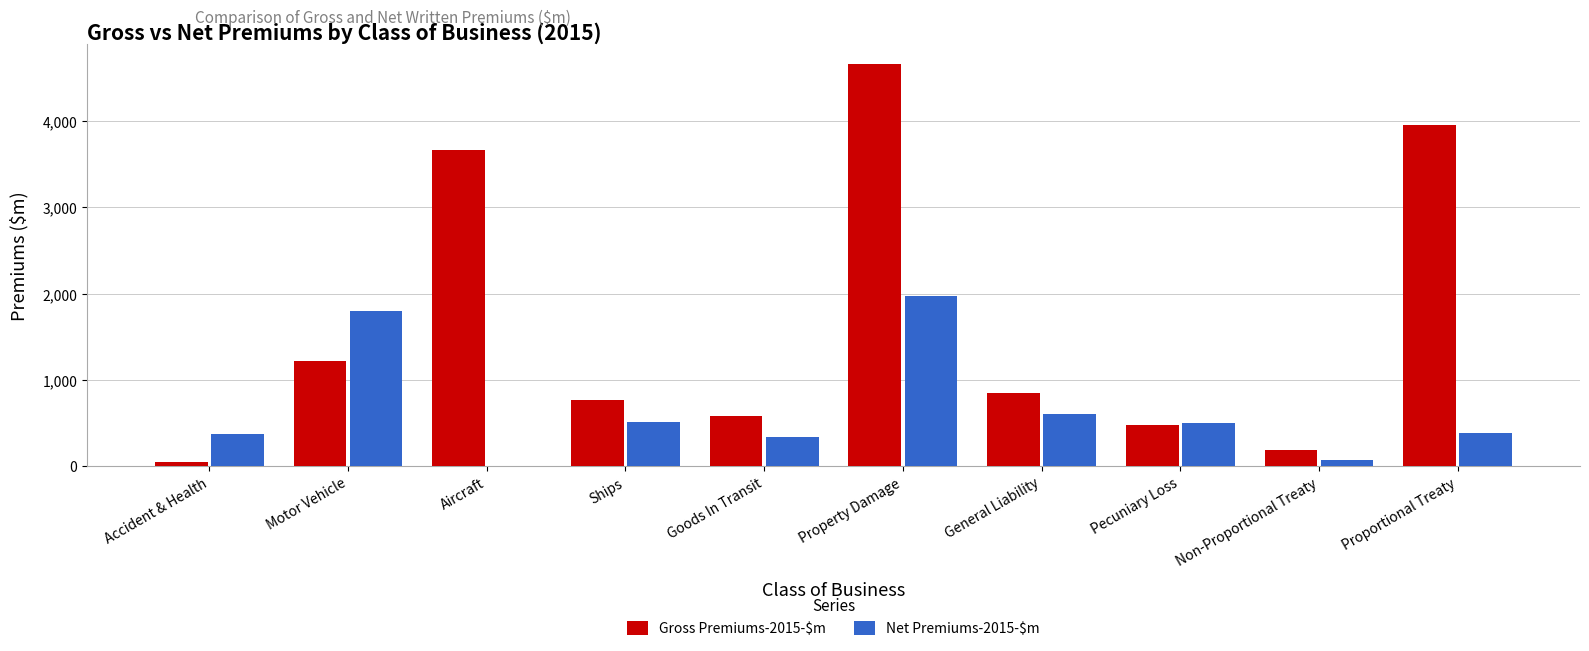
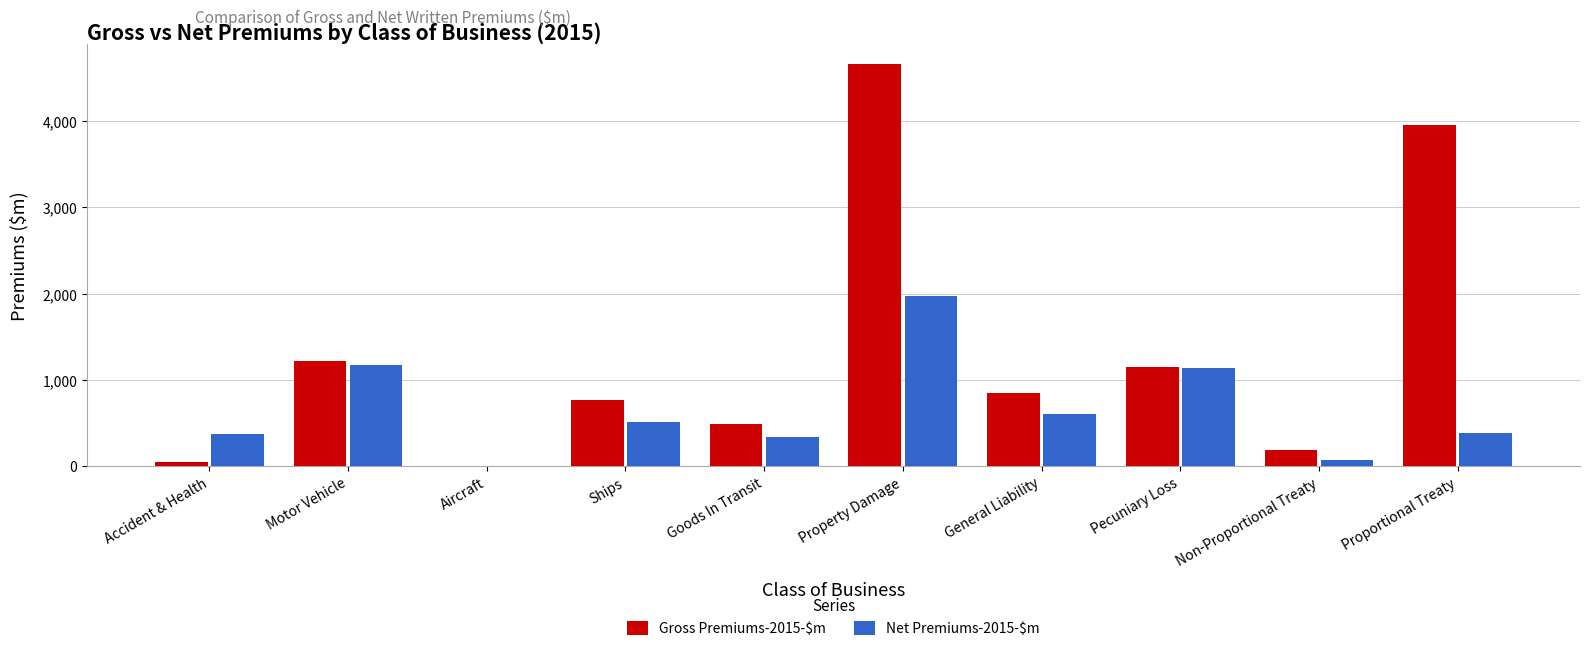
Net Premiums-2015-$m, Motor Vehicle: 1,800 -> 1,200
Gross Premiums-2015-$m, Aircraft: 3,700 -> 0
Gross Premiums-2015-$m, Goods In Transit: 600 -> 500
Gross Premiums-2015-$m, Pecuniary Loss: 500 -> 1,100
Net Premiums-2015-$m, Pecuniary Loss: 500 -> 1,100
